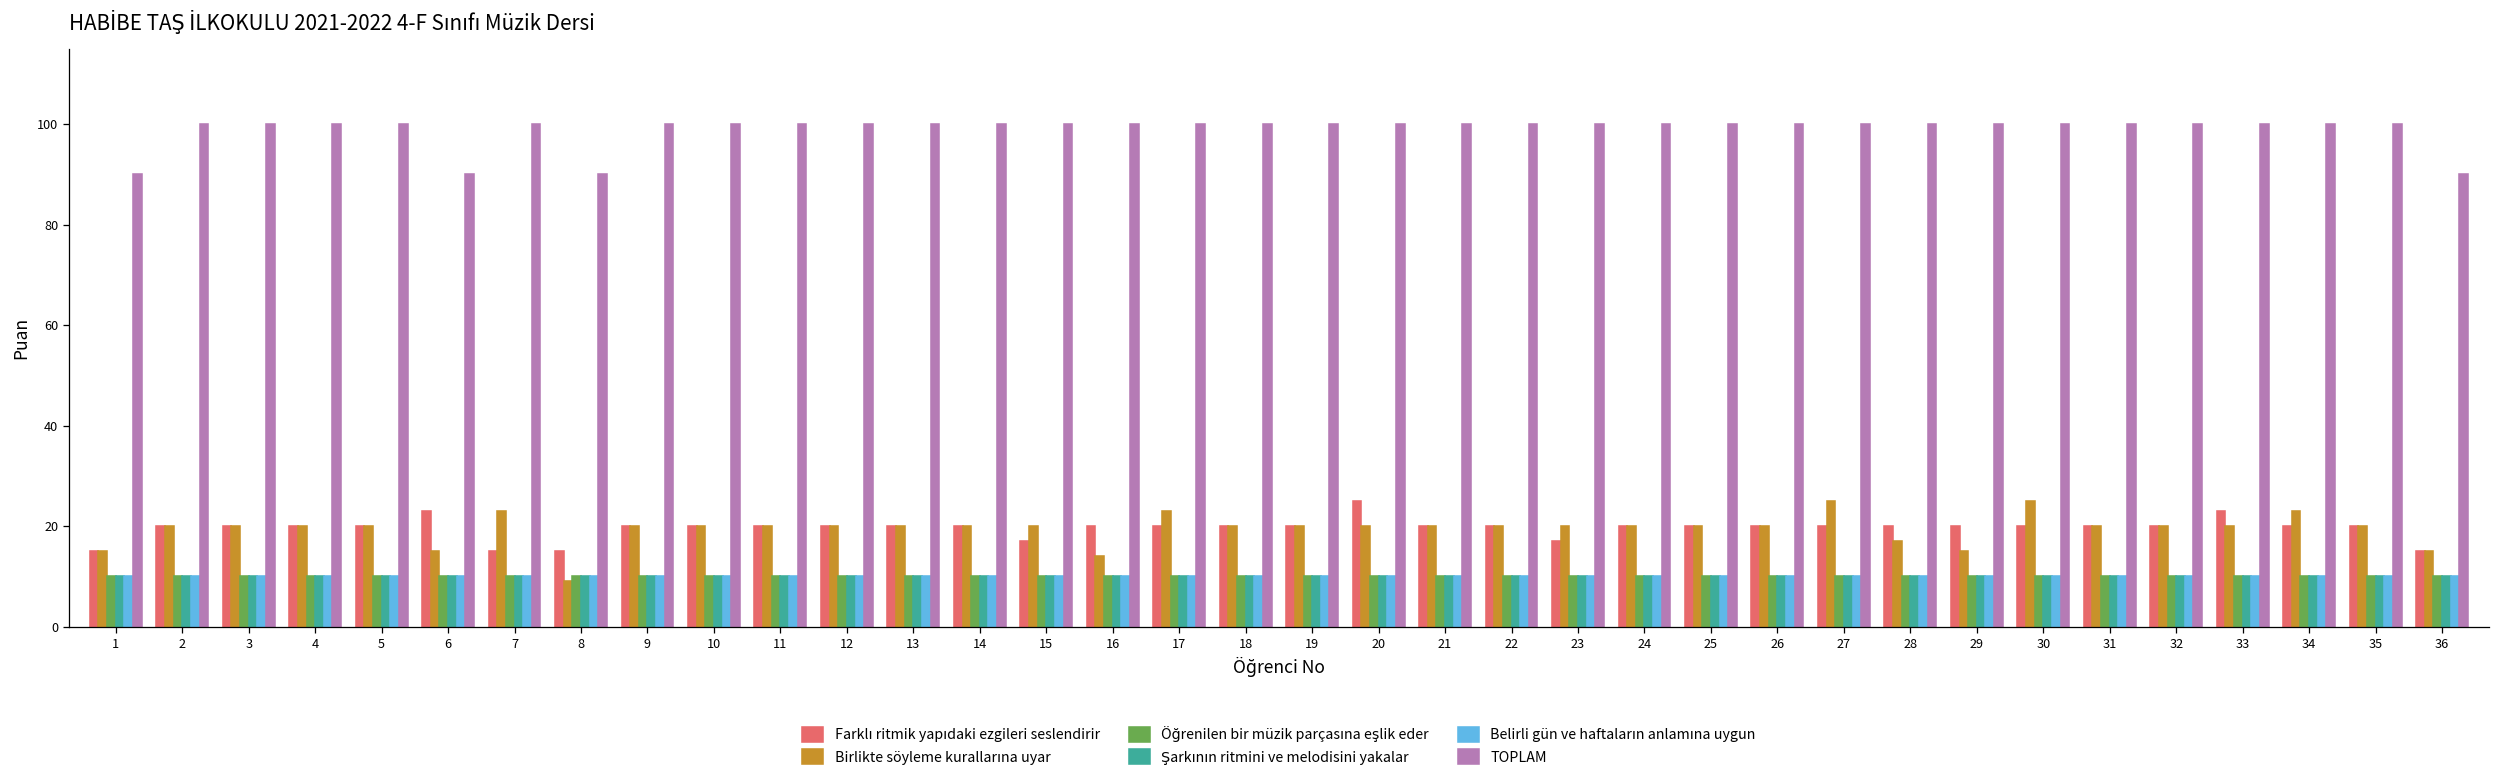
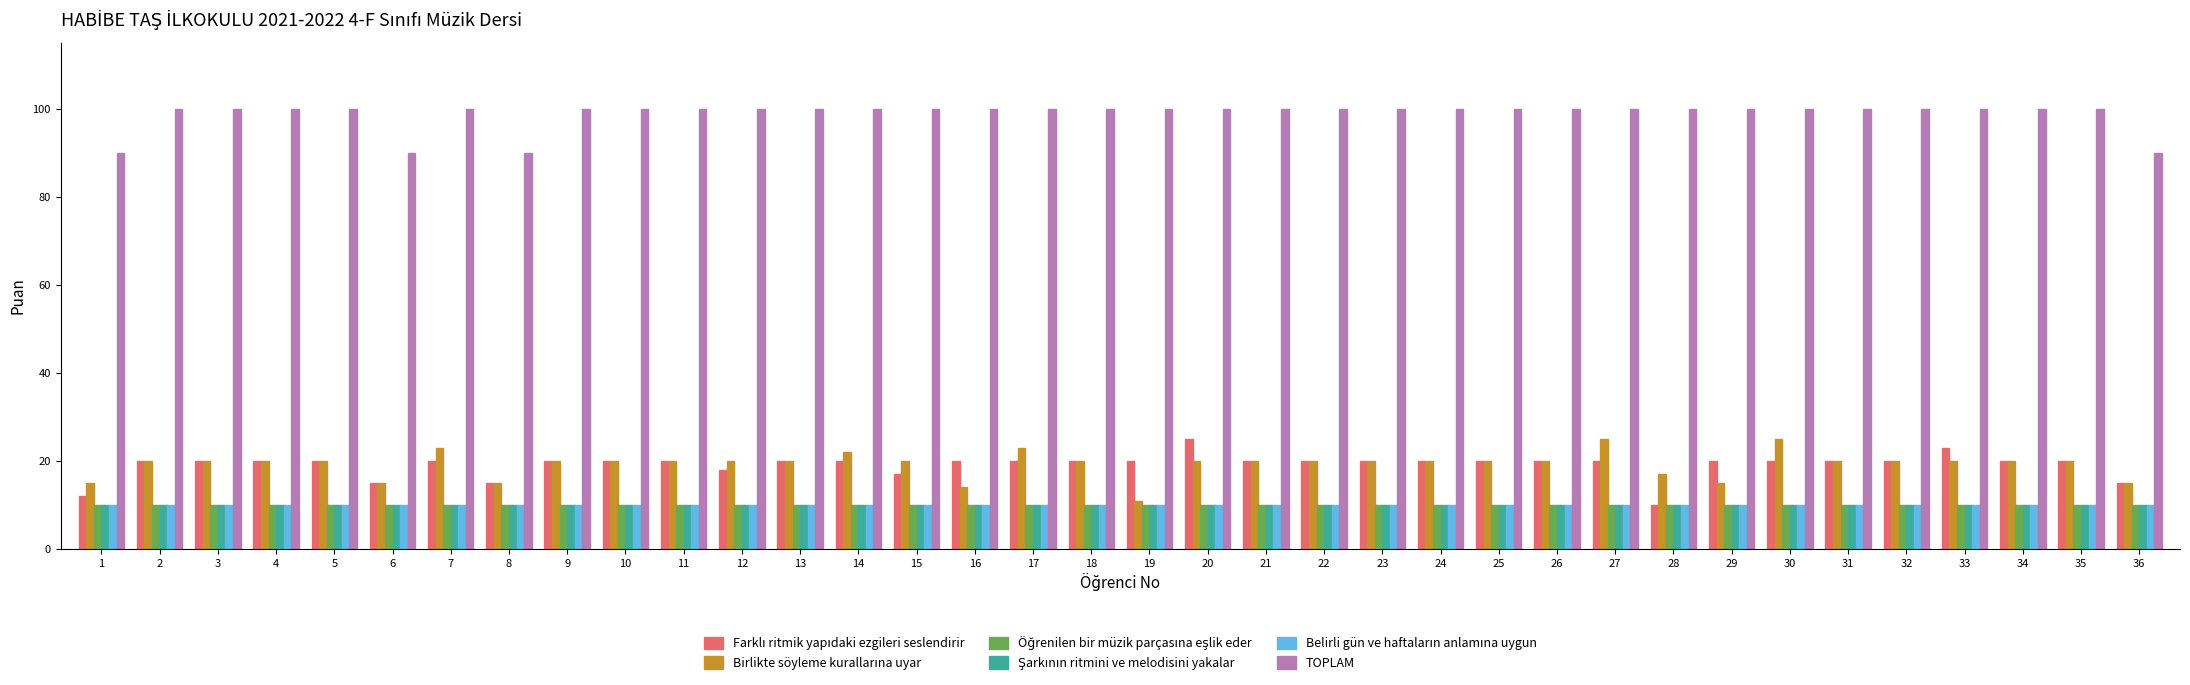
Farklı ritmik yapıdaki ezgileri seslendirir, 1: 15 -> 12
Farklı ritmik yapıdaki ezgileri seslendirir, 6: 23 -> 15
Farklı ritmik yapıdaki ezgileri seslendirir, 7: 15 -> 20
Birlikte söyleme kurallarına uyar, 8: 9 -> 15
Farklı ritmik yapıdaki ezgileri seslendirir, 12: 20 -> 18
Birlikte söyleme kurallarına uyar, 14: 20 -> 22
Birlikte söyleme kurallarına uyar, 19: 20 -> 11
Farklı ritmik yapıdaki ezgileri seslendirir, 23: 17 -> 20
Farklı ritmik yapıdaki ezgileri seslendirir, 28: 20 -> 10
Birlikte söyleme kurallarına uyar, 34: 23 -> 20
